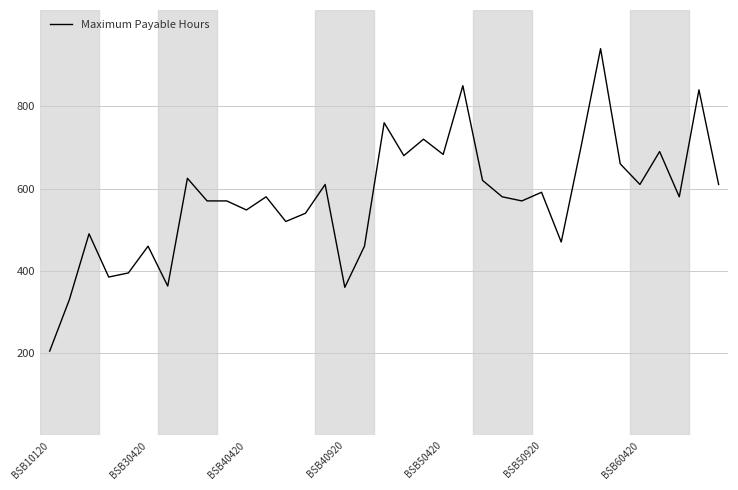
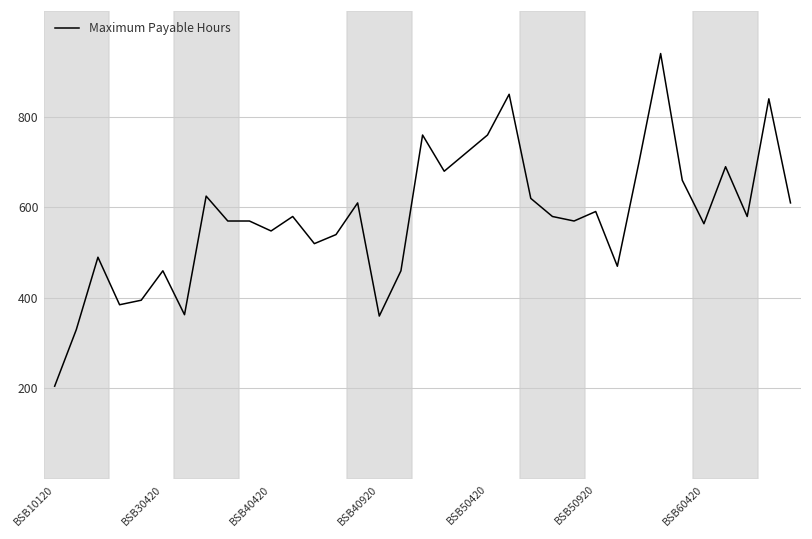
BSB50420: 680 -> 760
BSB60420: 610 -> 560
